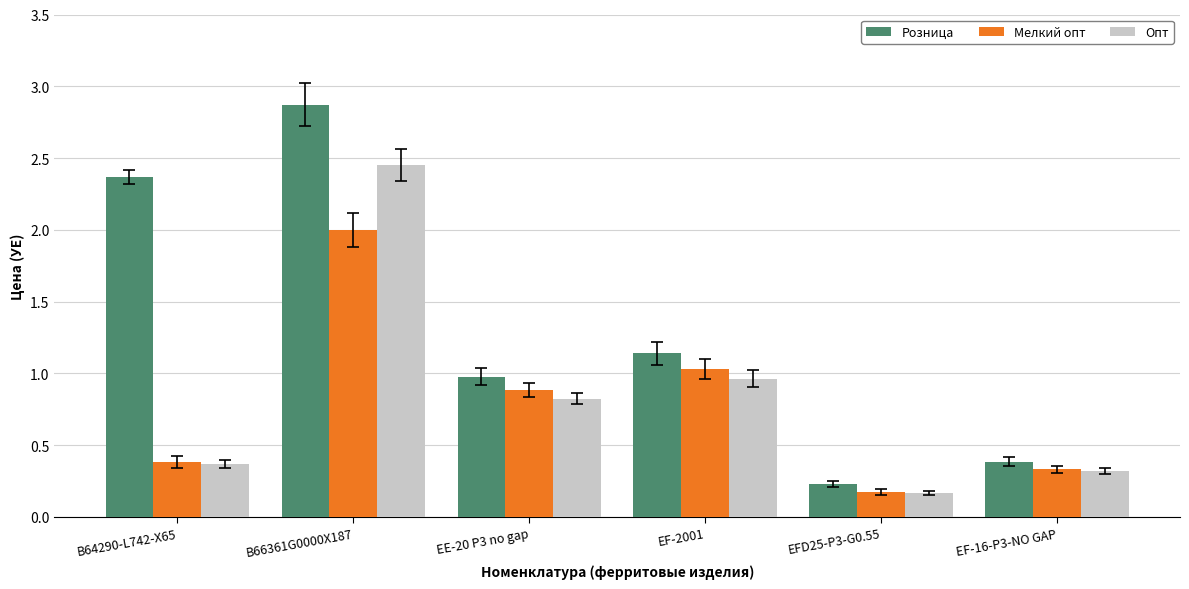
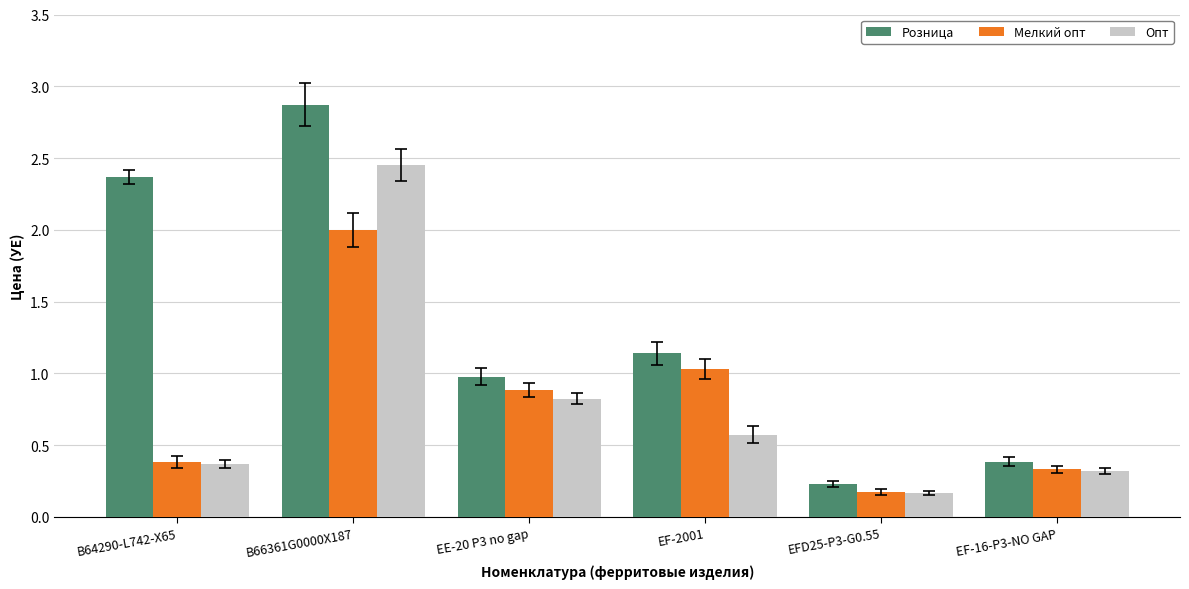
Опт, EF-2001: 0.96 -> 0.57
